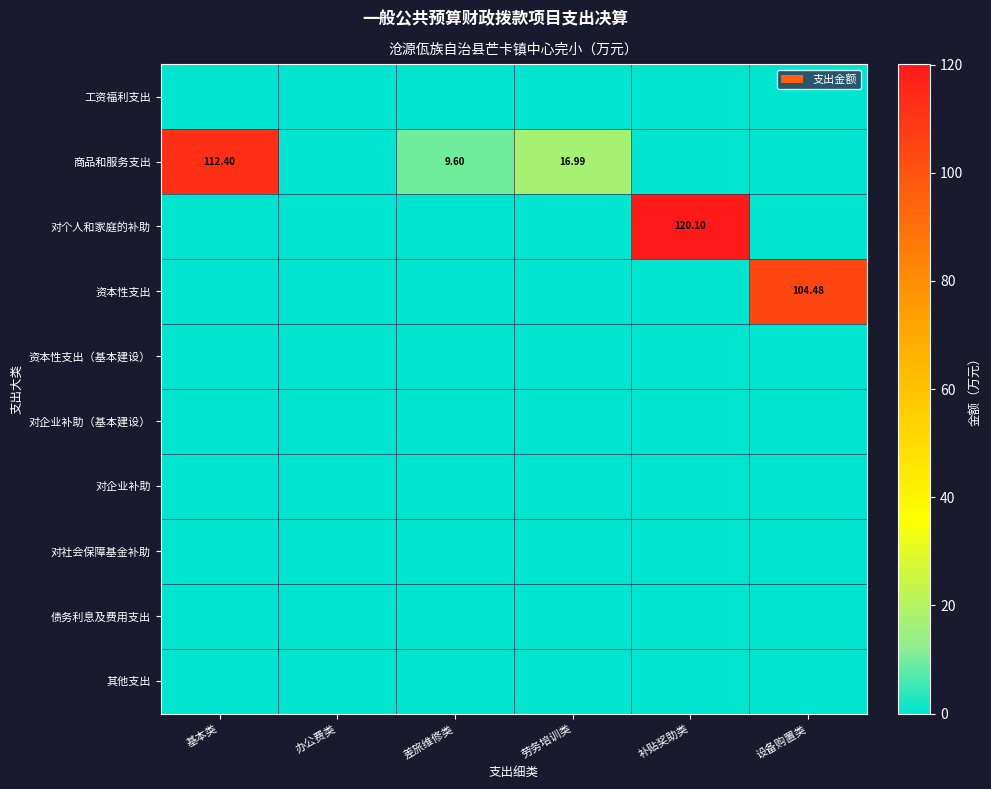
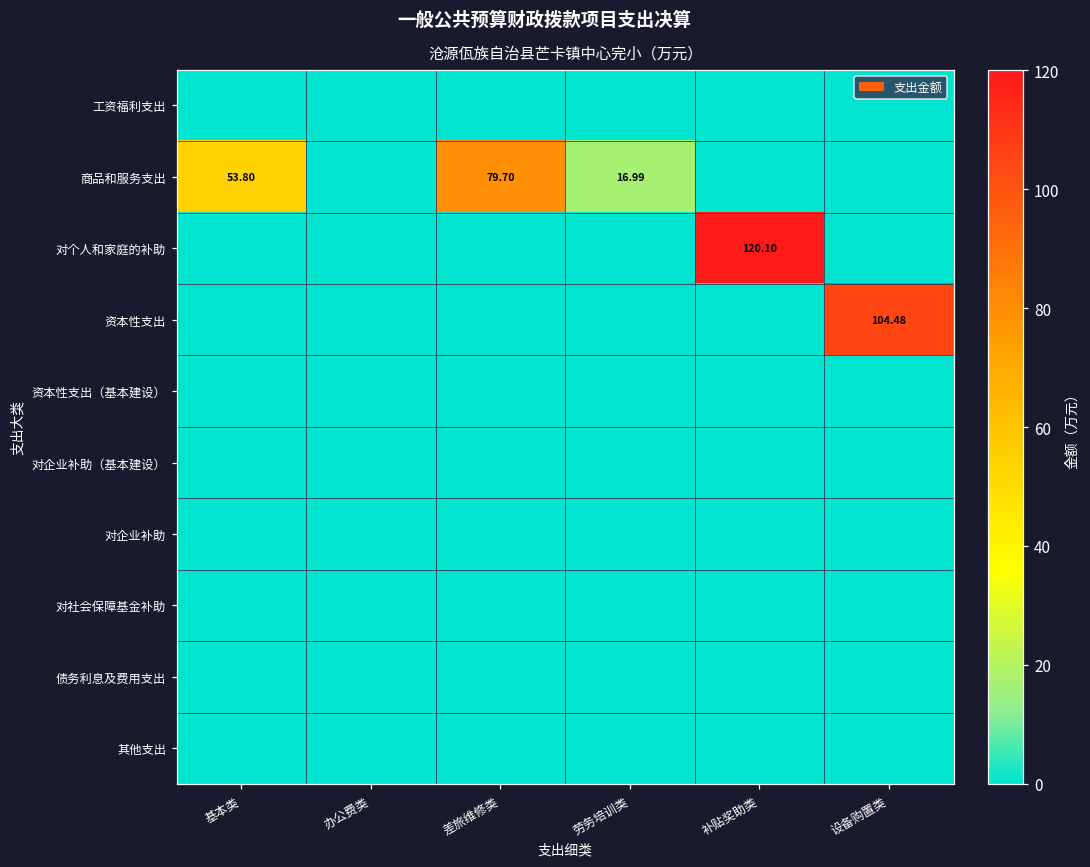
商品和服务支出, 基本类: 112.40 -> 53.80
商品和服务支出, 差旅维修类: 9.60 -> 79.70
